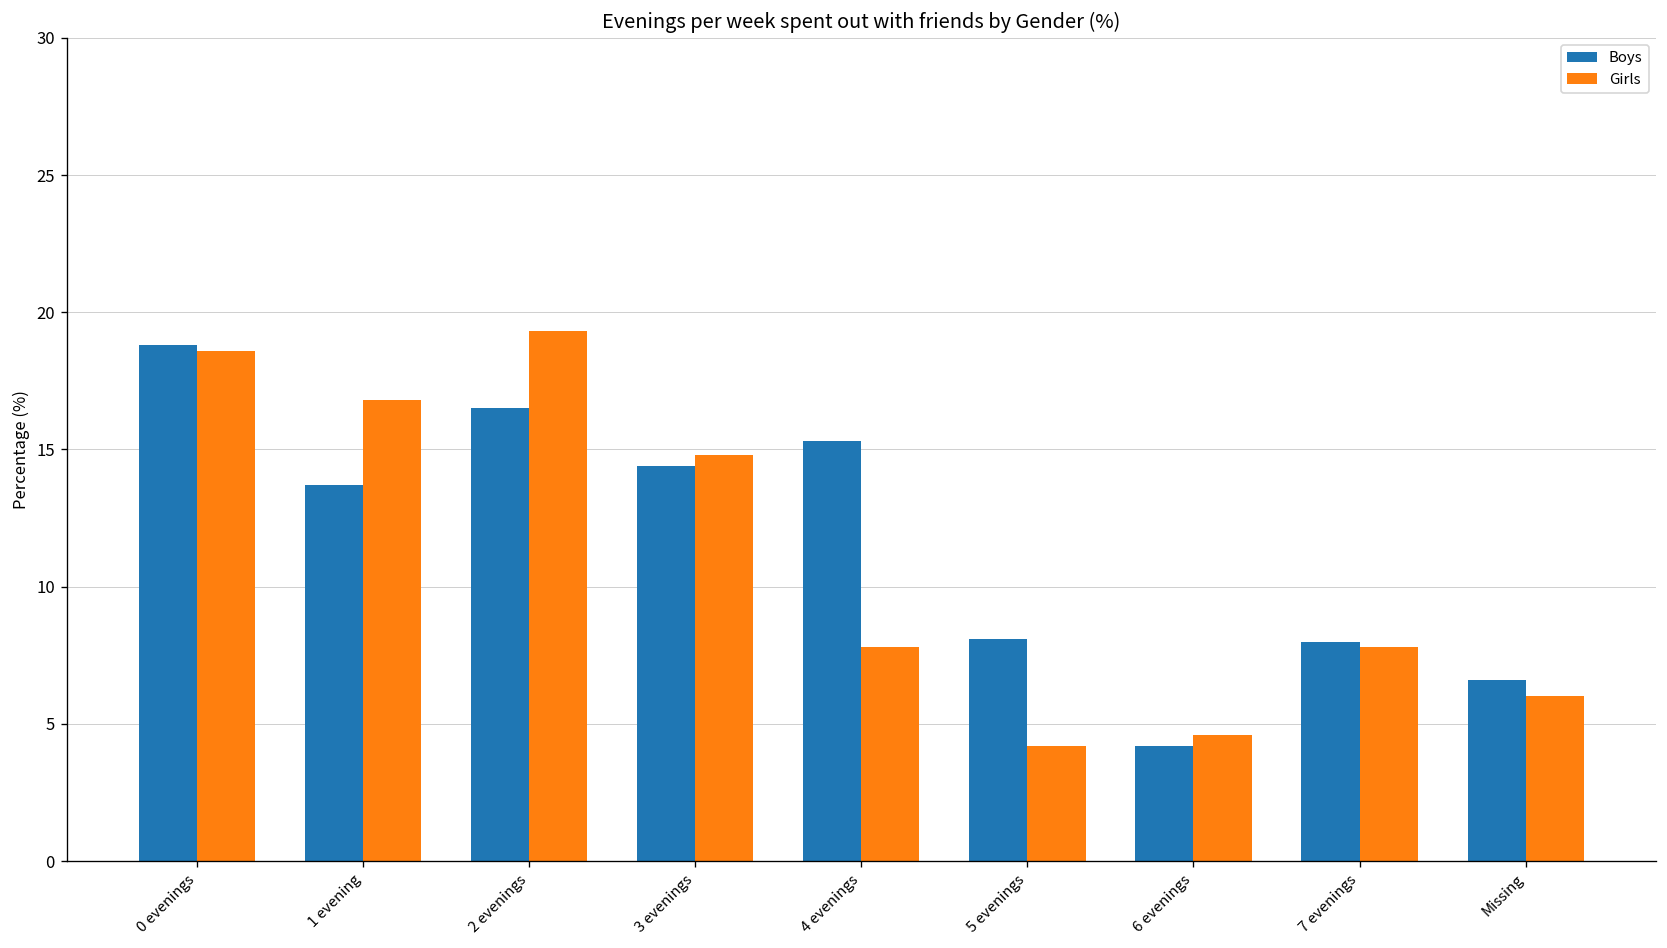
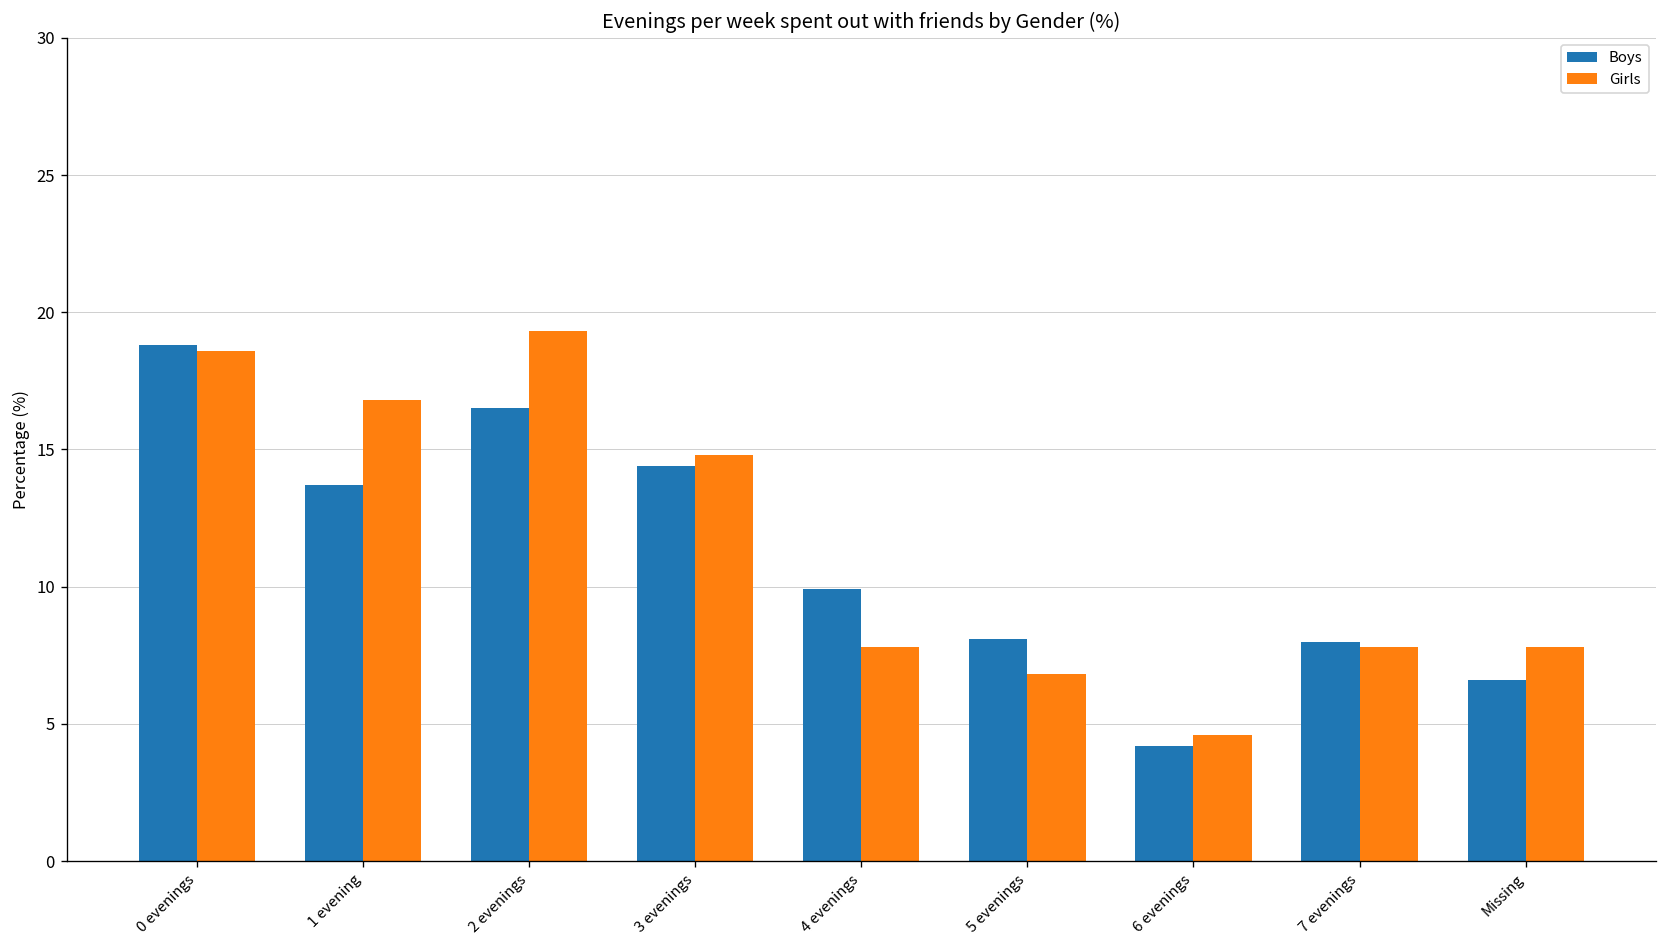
Boys, 4 evenings: 15.3 -> 9.9
Girls, 5 evenings: 4.2 -> 6.8
Girls, Missing: 6.0 -> 7.8
